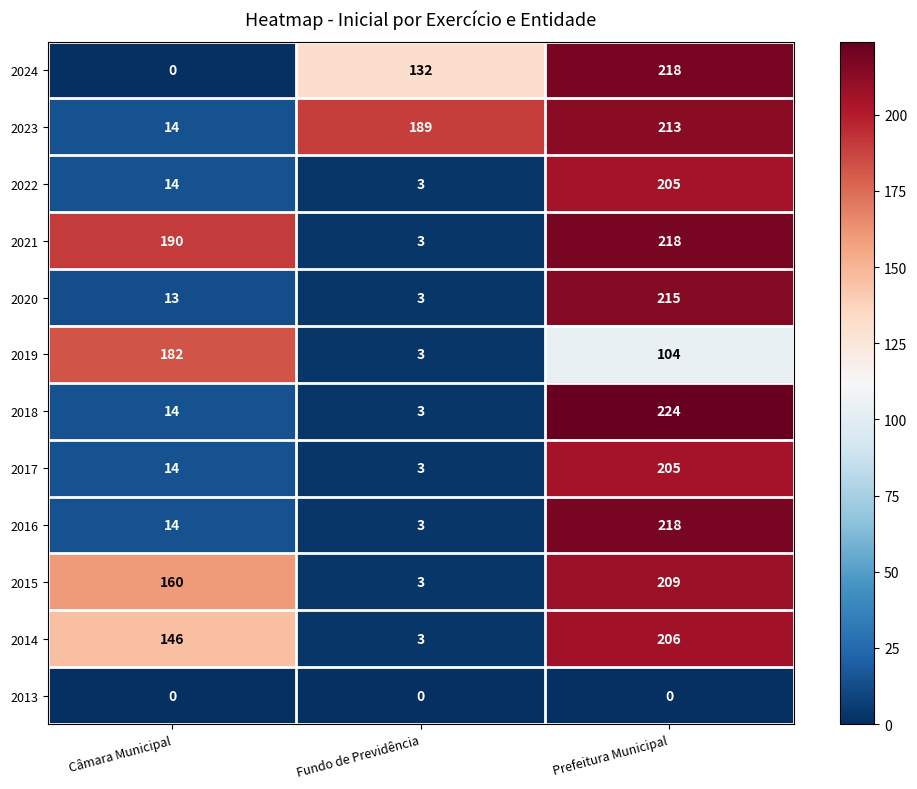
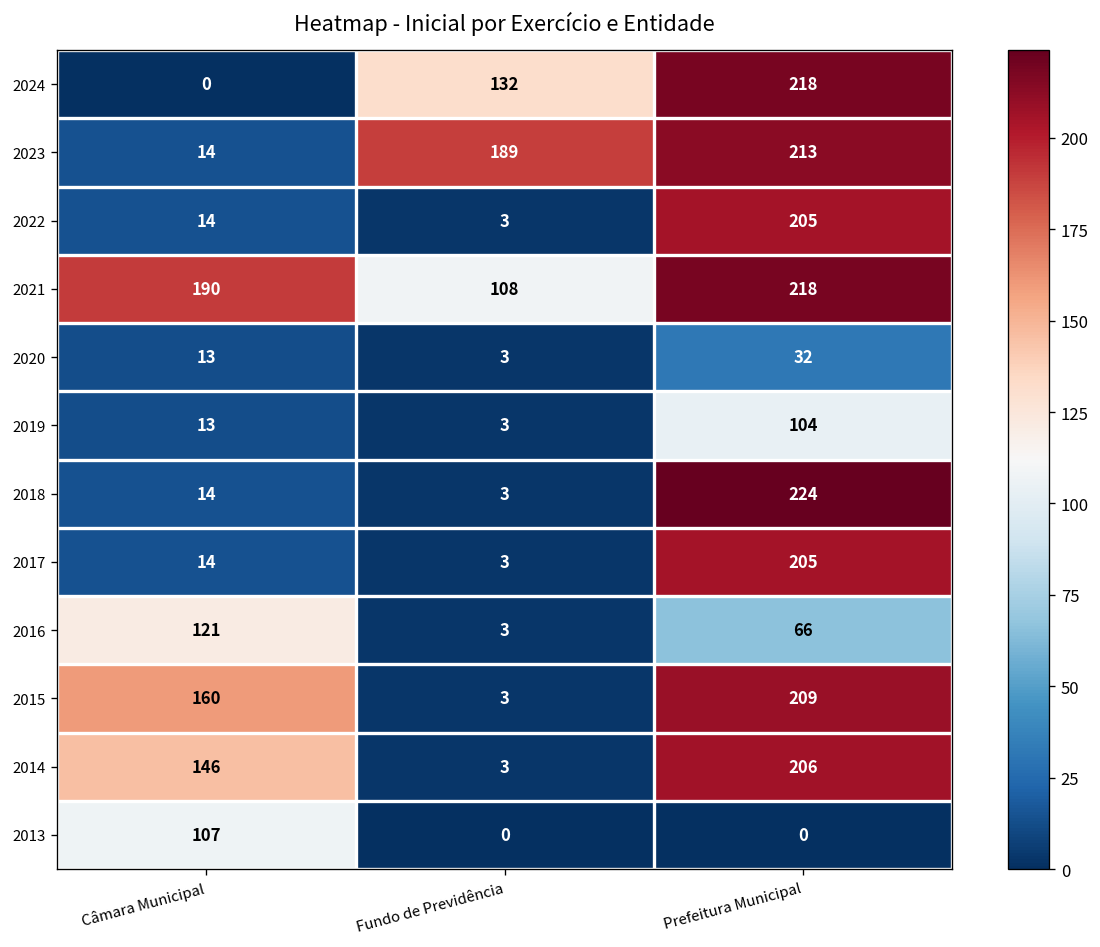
2021, Fundo de Previdência: 3 -> 108
2020, Prefeitura Municipal: 215 -> 32
2019, Câmara Municipal: 182 -> 13
2016, Câmara Municipal: 14 -> 121
2016, Prefeitura Municipal: 218 -> 66
2013, Câmara Municipal: 0 -> 107
